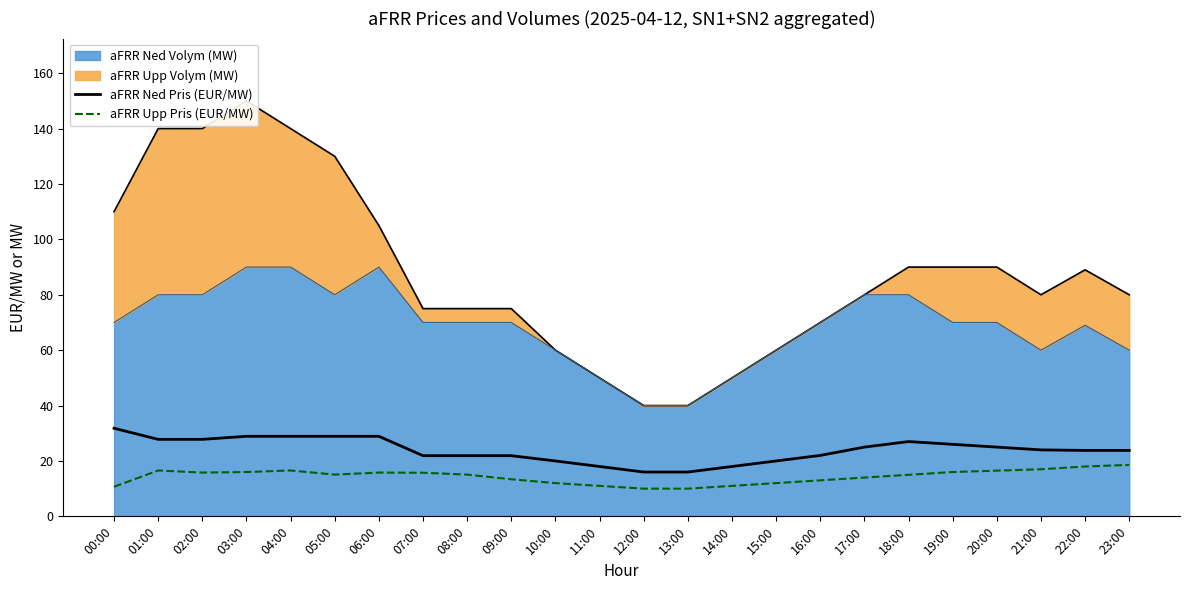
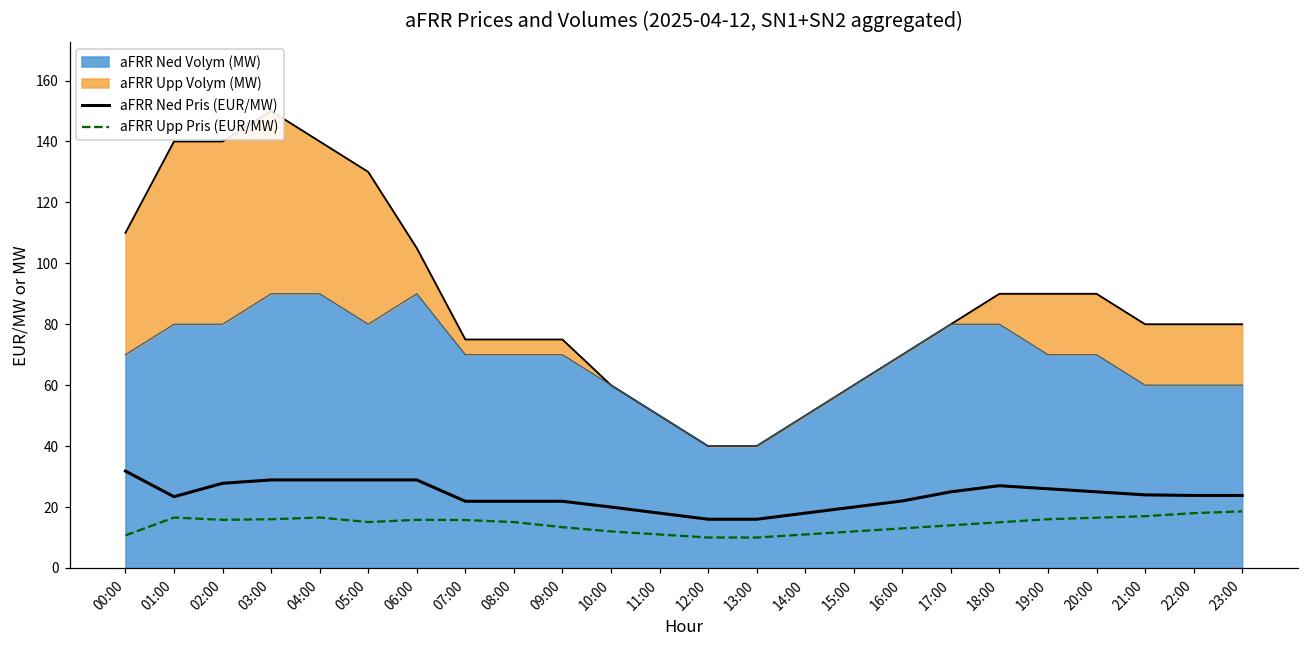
aFRR Ned Pris (EUR/MW), 01:00: 28 -> 23
aFRR Ned Volym (MW), 22:00: 69 -> 60
